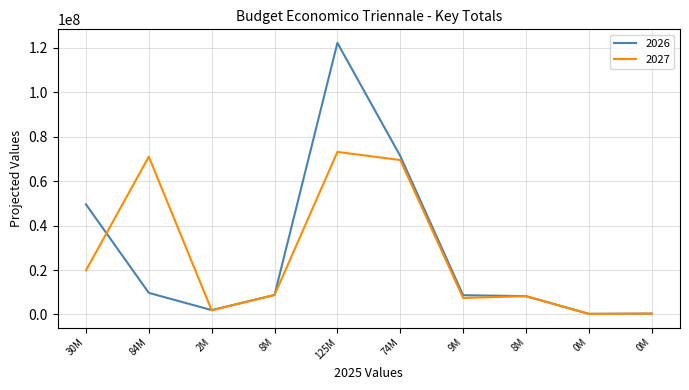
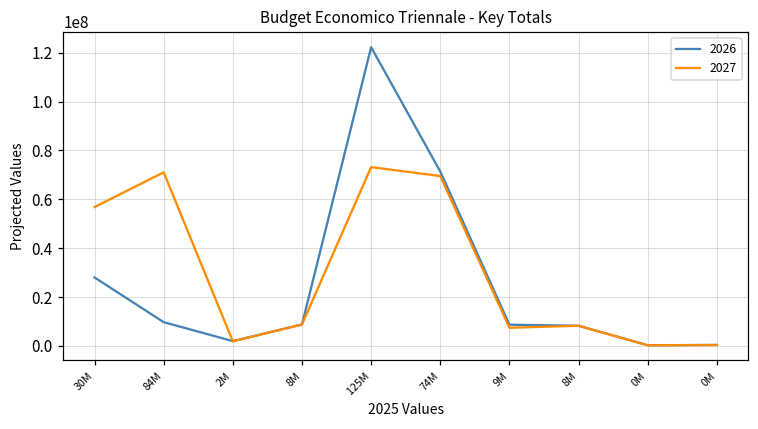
2026, 30M: 50000000 -> 28000000
2027, 30M: 20000000 -> 57000000
